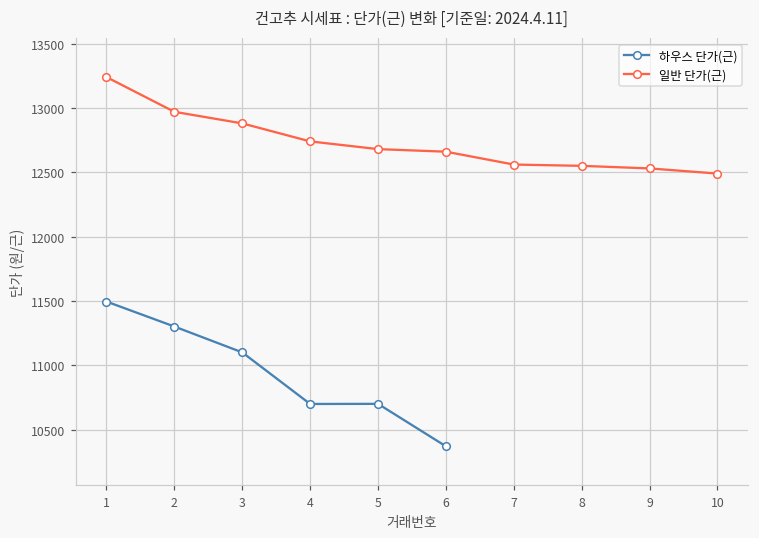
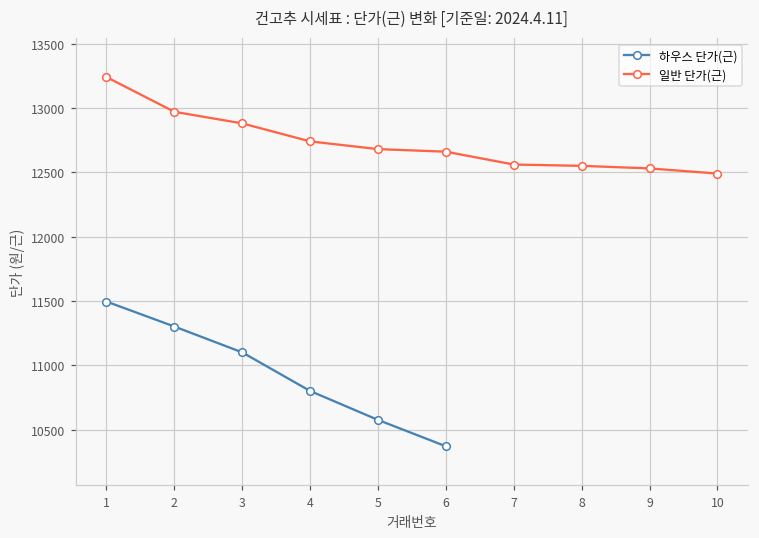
하우스 단가(근), 4: 10700 -> 10800
하우스 단가(근), 5: 10700 -> 10580
